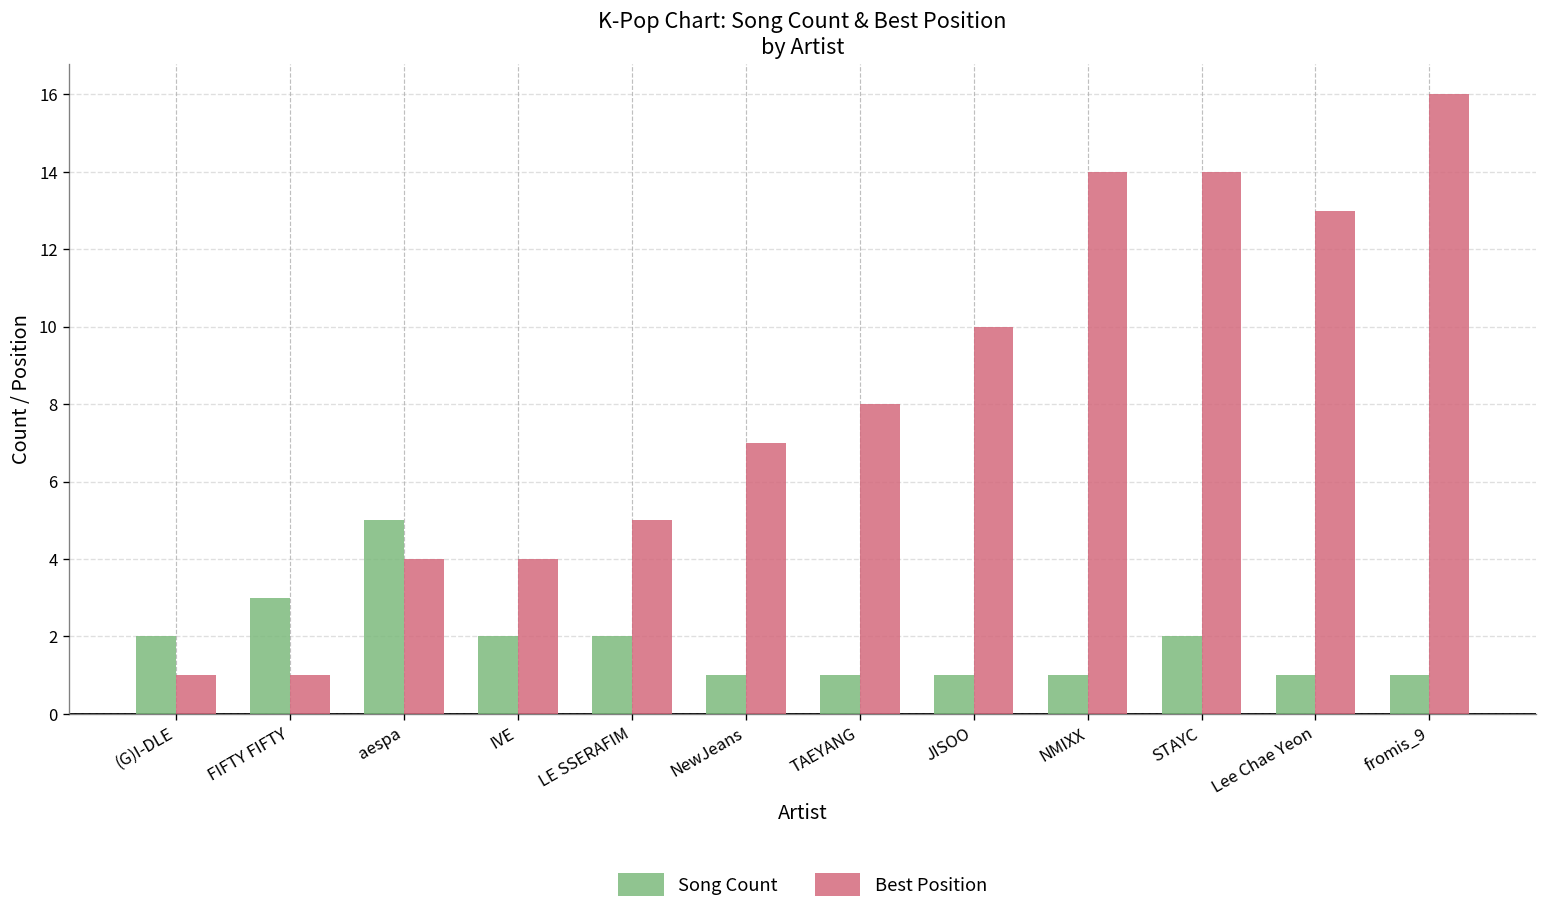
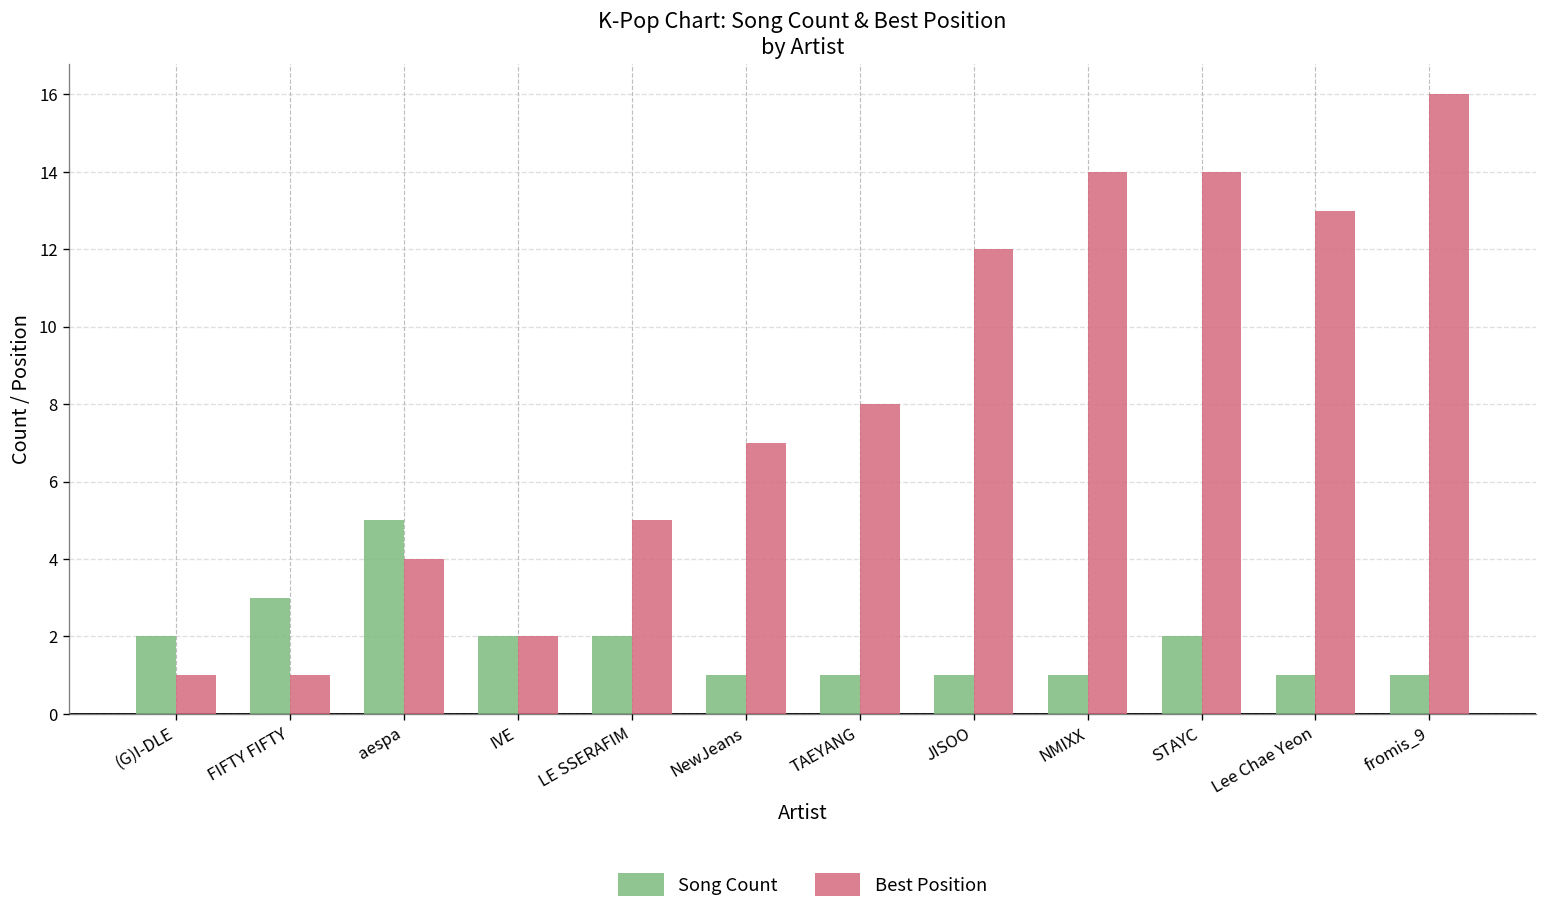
Best Position, IVE: 4 -> 2
Best Position, JISOO: 10 -> 12
